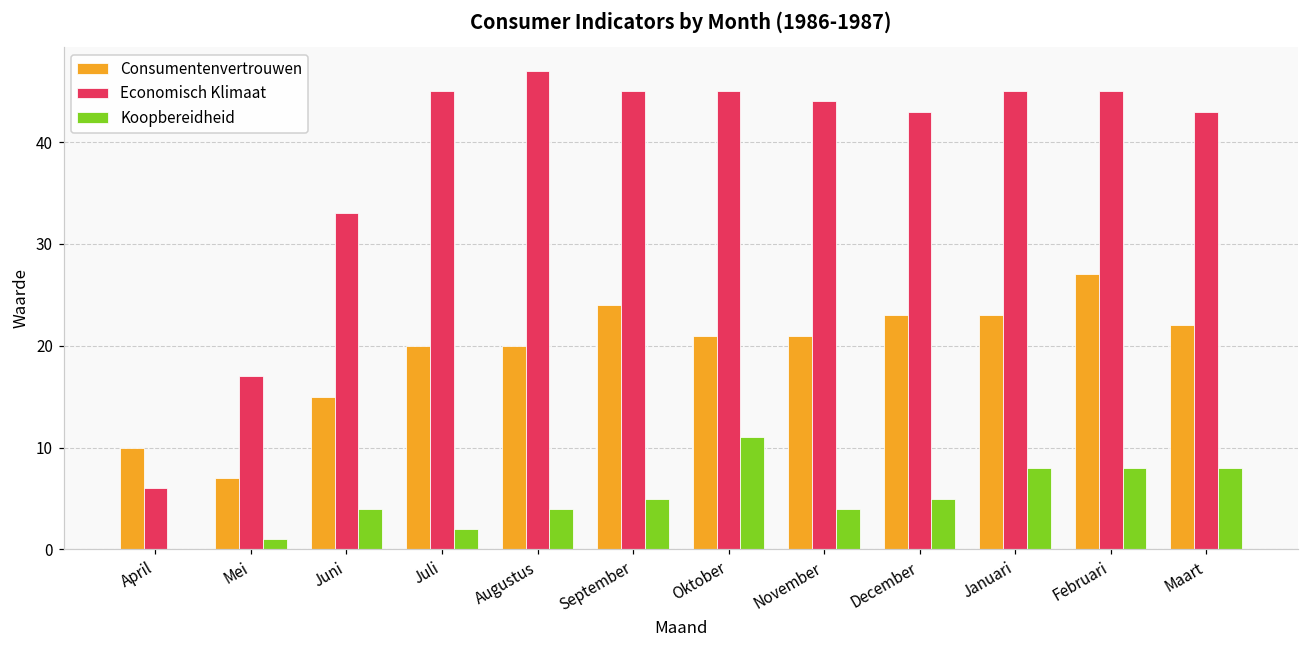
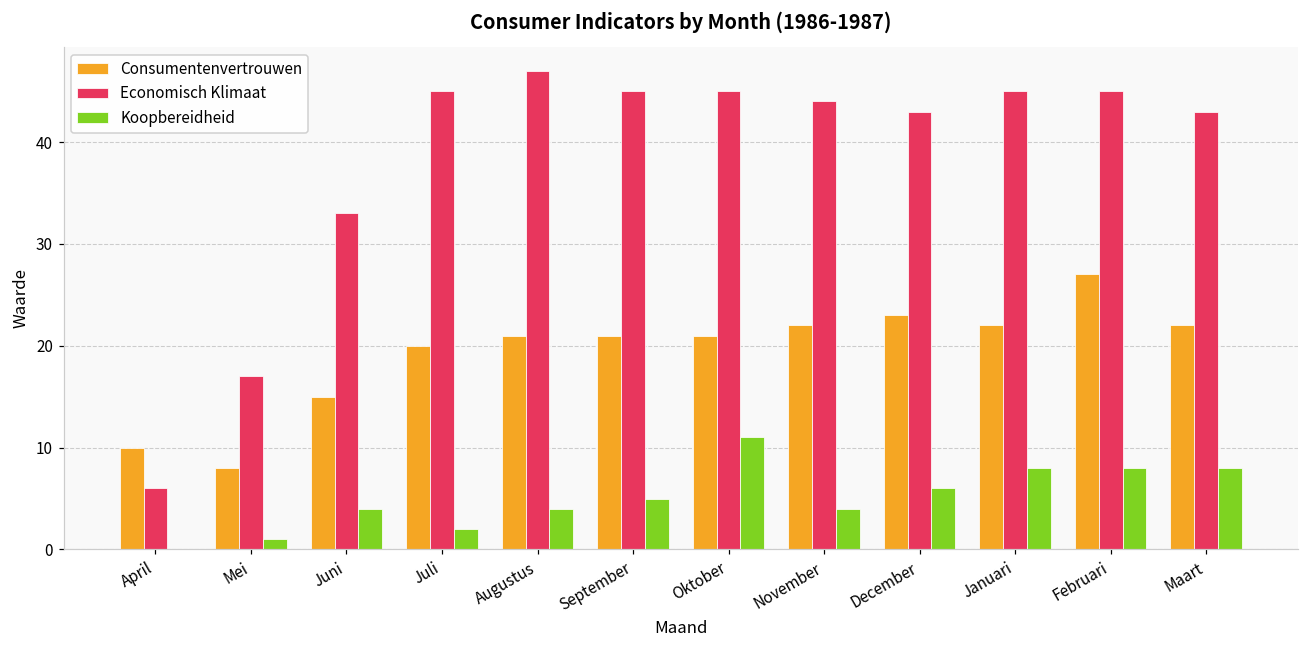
Consumentenvertrouwen, Mei: 7 -> 8
Consumentenvertrouwen, Augustus: 20 -> 21
Consumentenvertrouwen, September: 24 -> 21
Consumentenvertrouwen, November: 21 -> 22
Koopbereidheid, December: 5 -> 6
Consumentenvertrouwen, Januari: 23 -> 22
